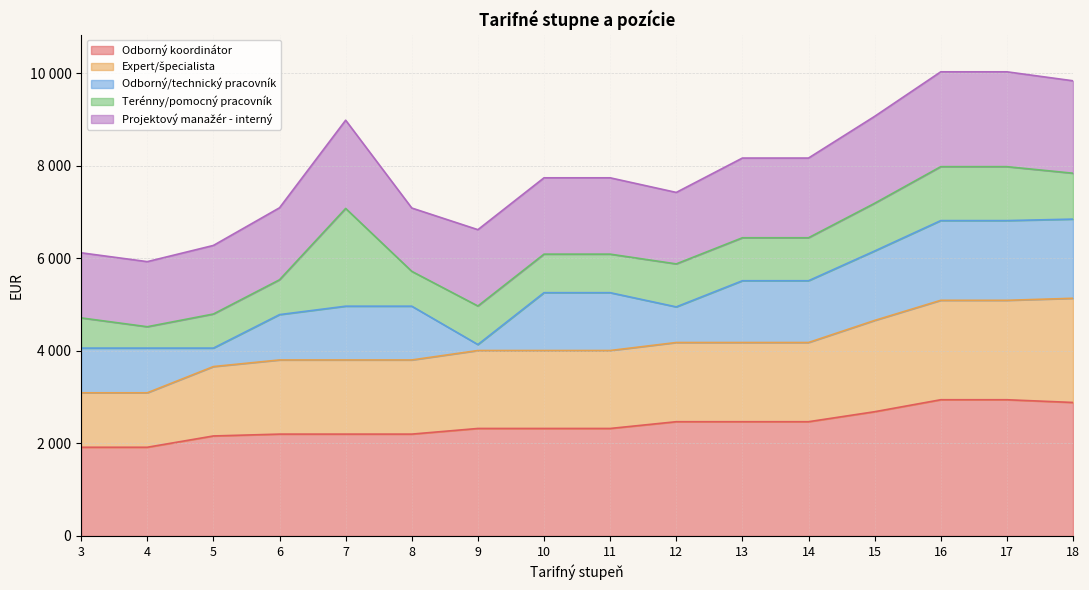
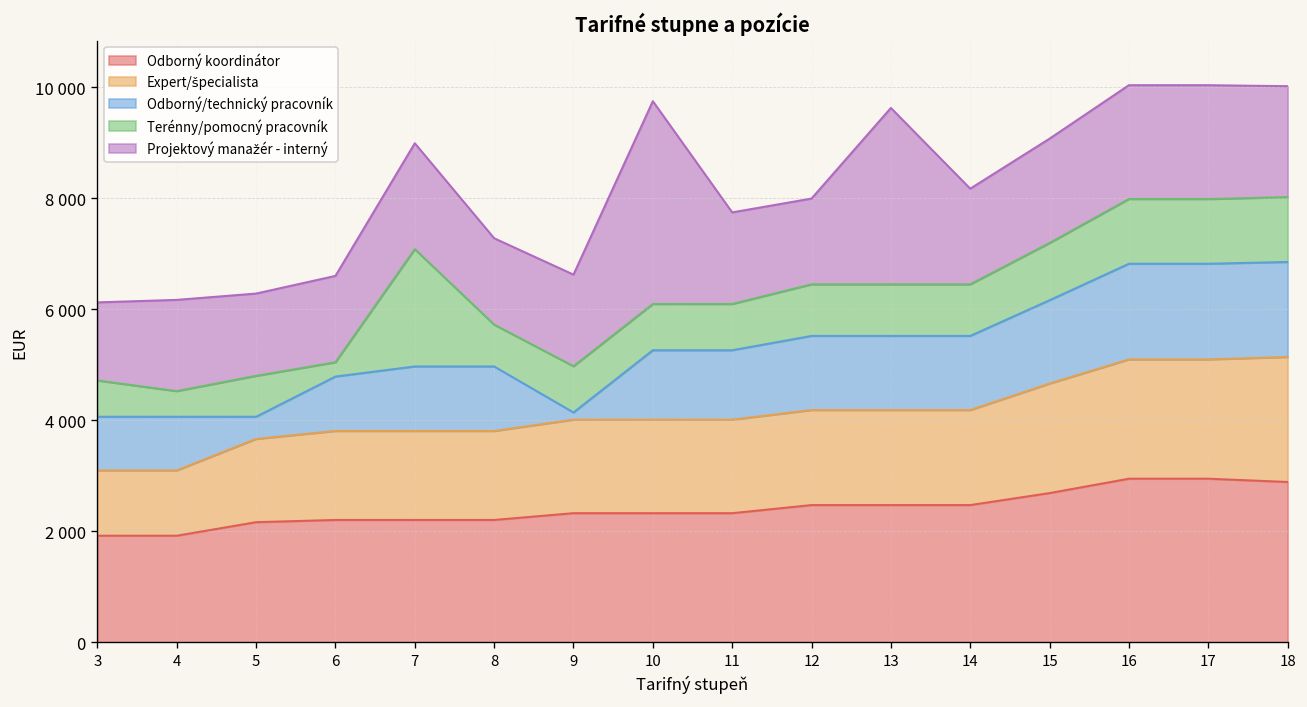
Projektový manažér - interný, 4: 1400 -> 1600
Terénny/pomocný pracovník, 6: 800 -> 300
Projektový manažér - interný, 8: 1400 -> 1600
Projektový manažér - interný, 10: 1700 -> 3700
Odborný/technický pracovník, 12: 800 -> 1300
Projektový manažér - interný, 13: 1700 -> 3200
Terénny/pomocný pracovník, 18: 1000 -> 1200
